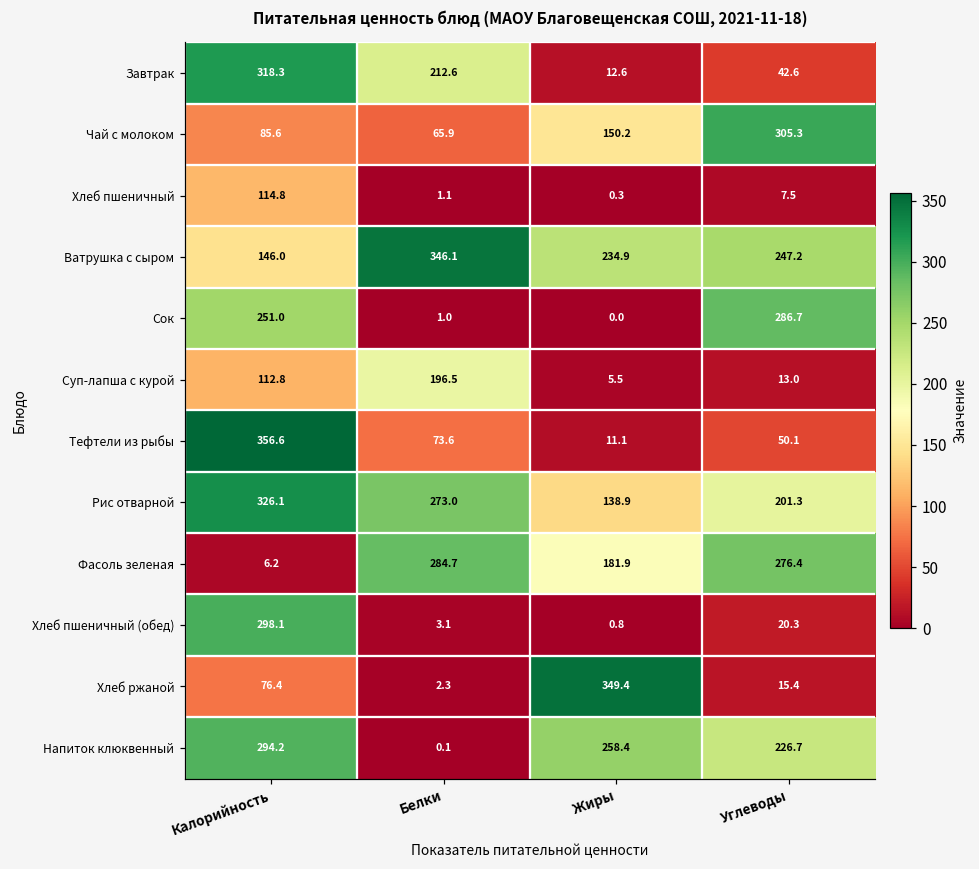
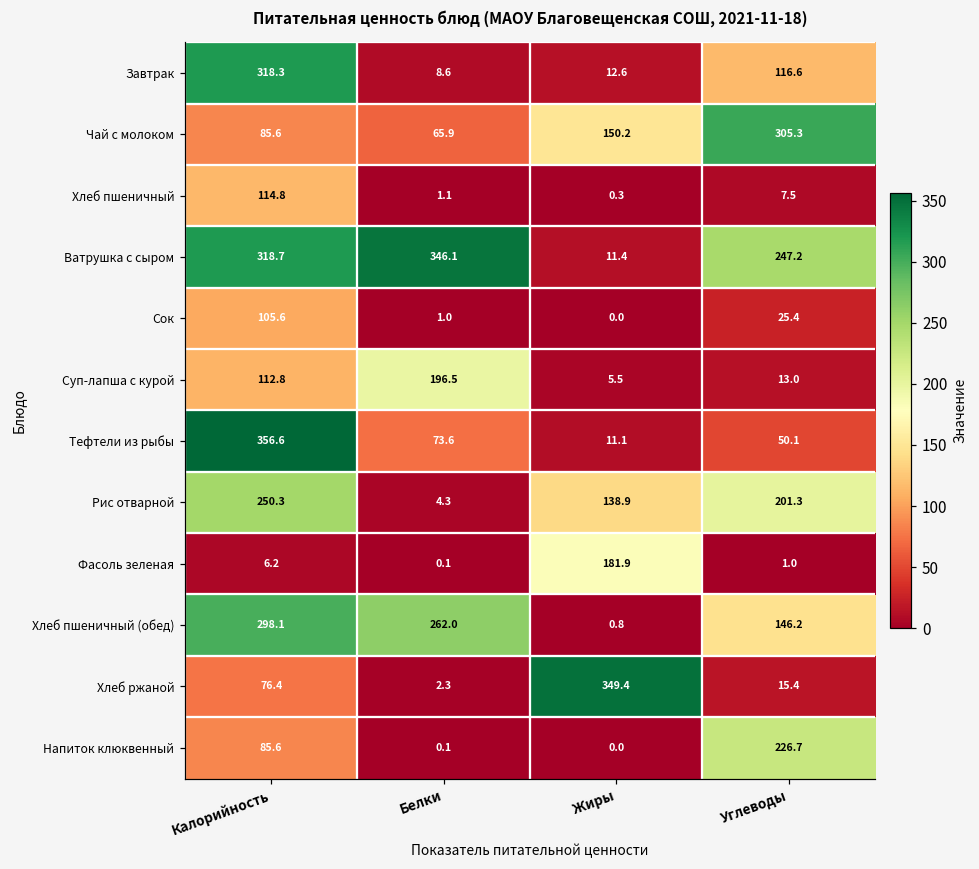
Завтрак, Белки: 212.6 -> 8.6
Завтрак, Углеводы: 42.6 -> 116.6
Ватрушка с сыром, Калорийность: 146.0 -> 318.7
Ватрушка с сыром, Жиры: 234.9 -> 11.4
Сок, Калорийность: 251.0 -> 105.6
Сок, Углеводы: 286.7 -> 25.4
Рис отварной, Калорийность: 326.1 -> 250.3
Рис отварной, Белки: 273.0 -> 4.3
Фасоль зеленая, Белки: 284.7 -> 0.1
Фасоль зеленая, Углеводы: 276.4 -> 1.0
Хлеб пшеничный (обед), Белки: 3.1 -> 262.0
Хлеб пшеничный (обед), Углеводы: 20.3 -> 146.2
Напиток клюквенный, Калорийность: 294.2 -> 85.6
Напиток клюквенный, Жиры: 258.4 -> 0.0
